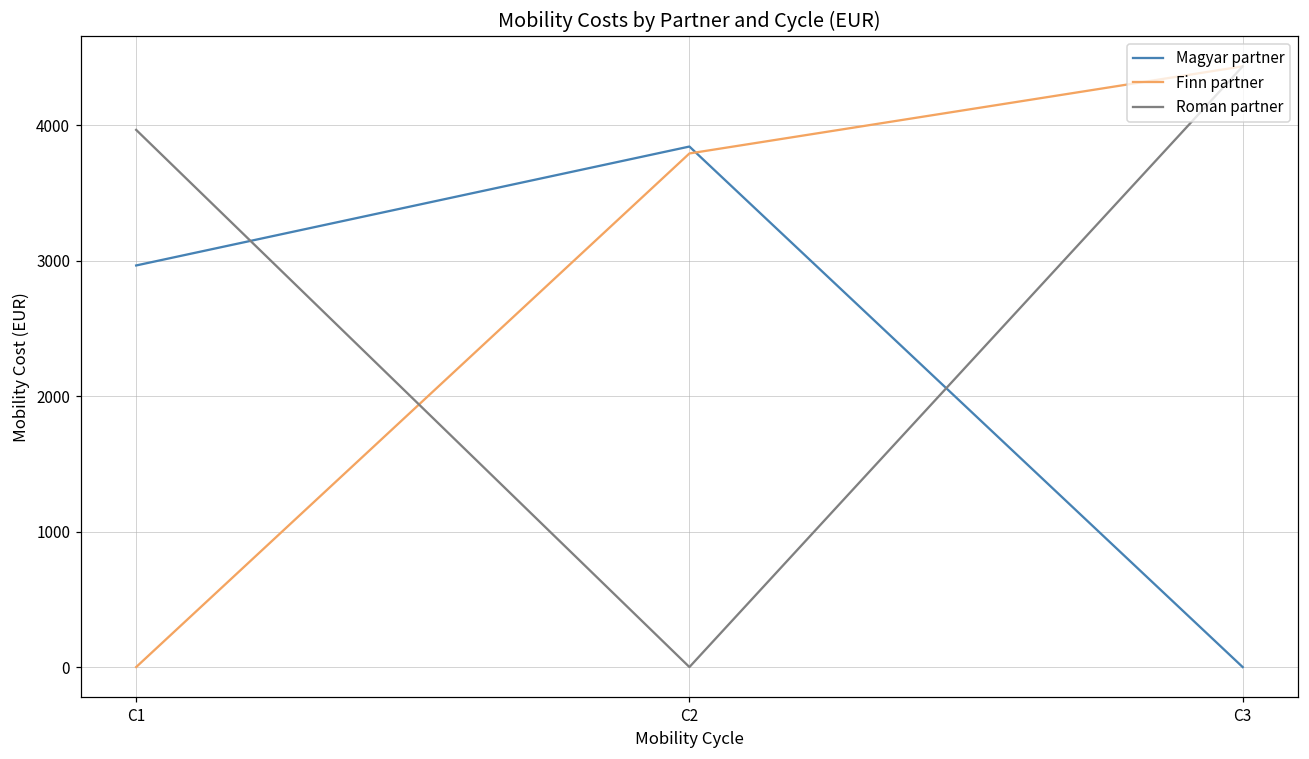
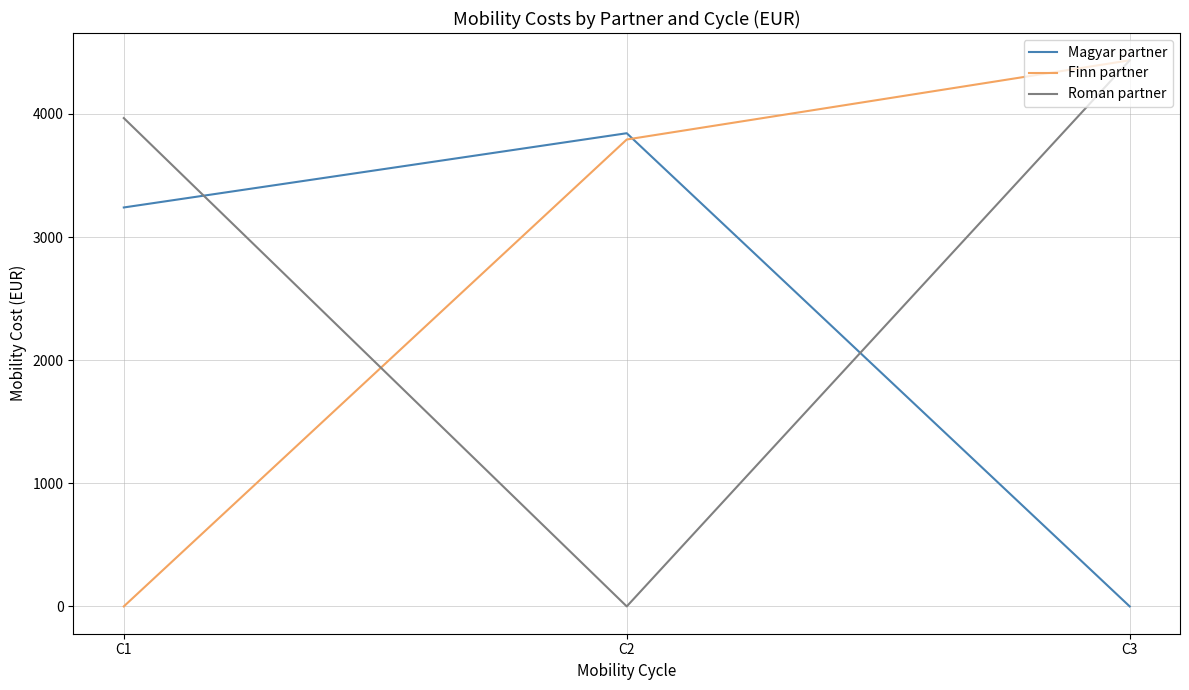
Magyar partner, C1: 2970 -> 3240
